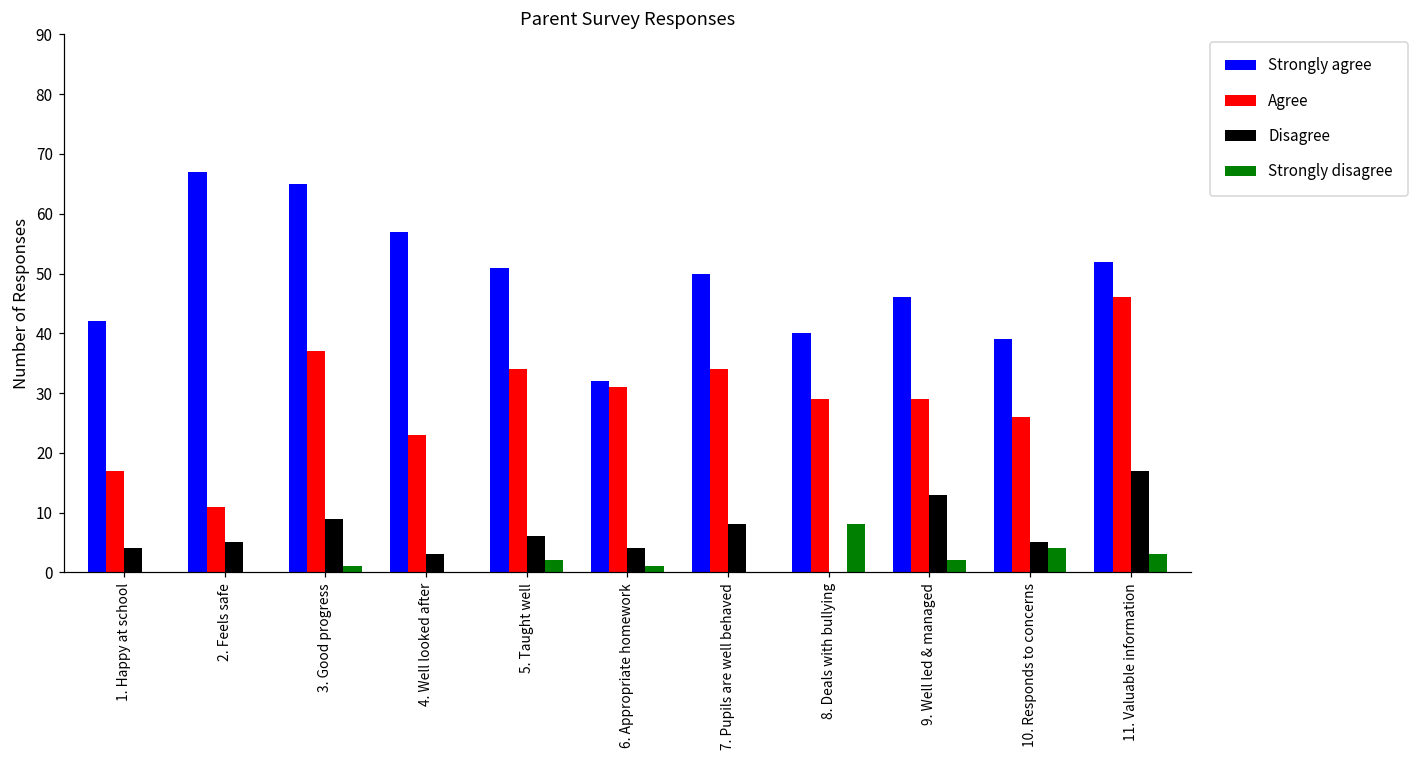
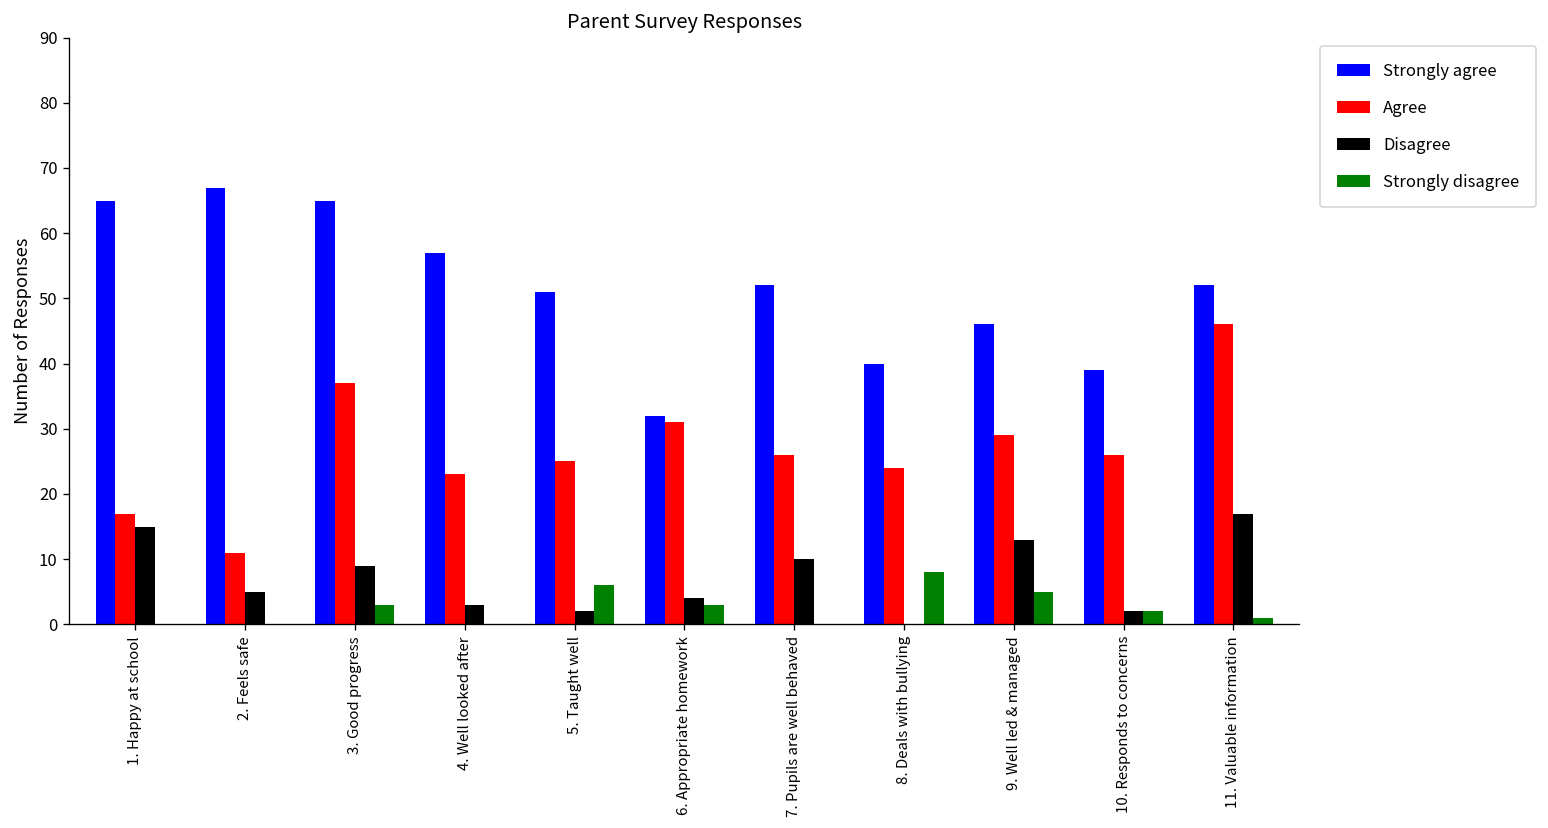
Strongly agree, 1. Happy at school: 42 -> 65
Disagree, 1. Happy at school: 4 -> 15
Strongly disagree, 3. Good progress: 1 -> 3
Agree, 5. Taught well: 34 -> 25
Disagree, 5. Taught well: 6 -> 2
Strongly disagree, 5. Taught well: 2 -> 6
Strongly disagree, 6. Appropriate homework: 1 -> 3
Strongly agree, 7. Pupils are well behaved: 50 -> 52
Agree, 7. Pupils are well behaved: 34 -> 26
Disagree, 7. Pupils are well behaved: 8 -> 10
Agree, 8. Deals with bullying: 29 -> 24
Strongly disagree, 9. Well led & managed: 2 -> 5
Disagree, 10. Responds to concerns: 5 -> 2
Strongly disagree, 10. Responds to concerns: 4 -> 2
Strongly disagree, 11. Valuable information: 3 -> 1
